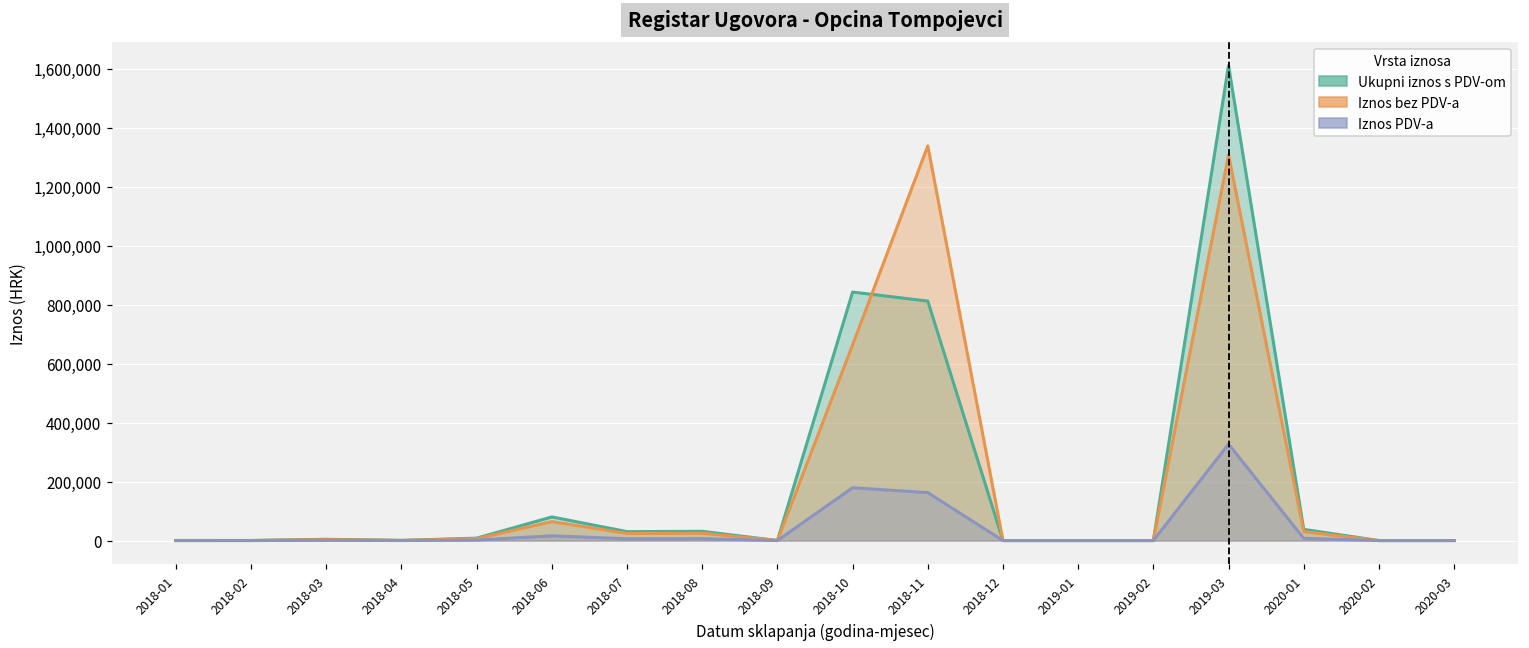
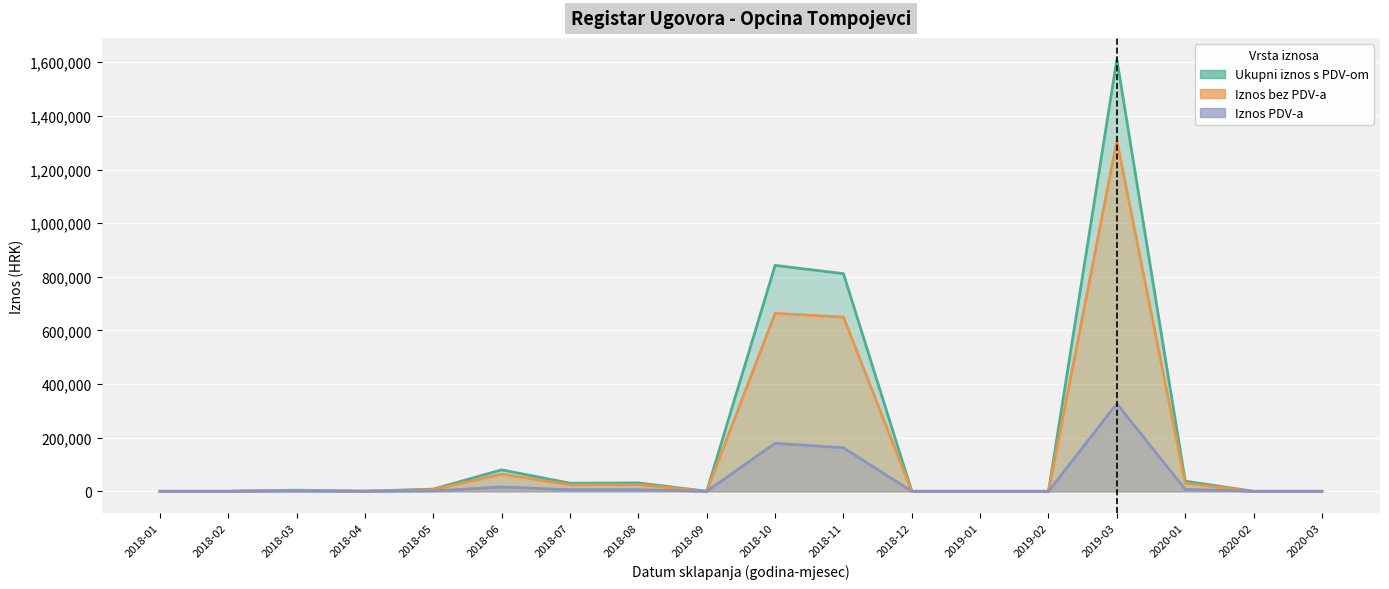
Iznos bez PDV-a, 2018-11: 1,340,000 -> 650,000
